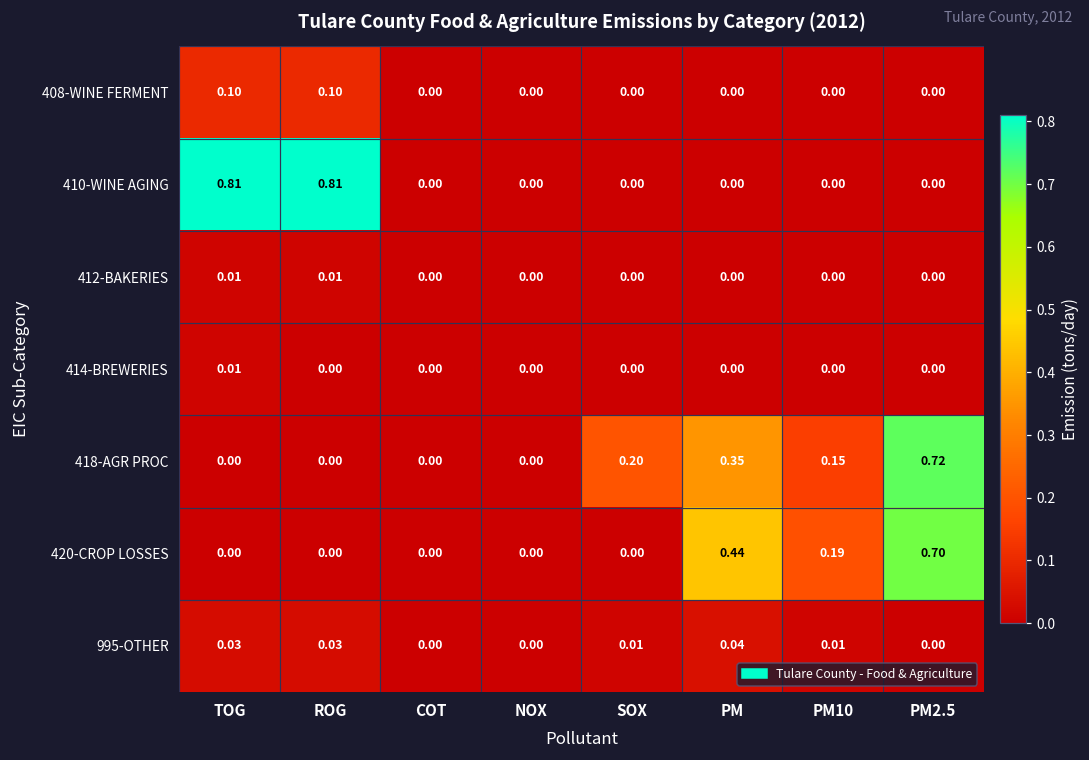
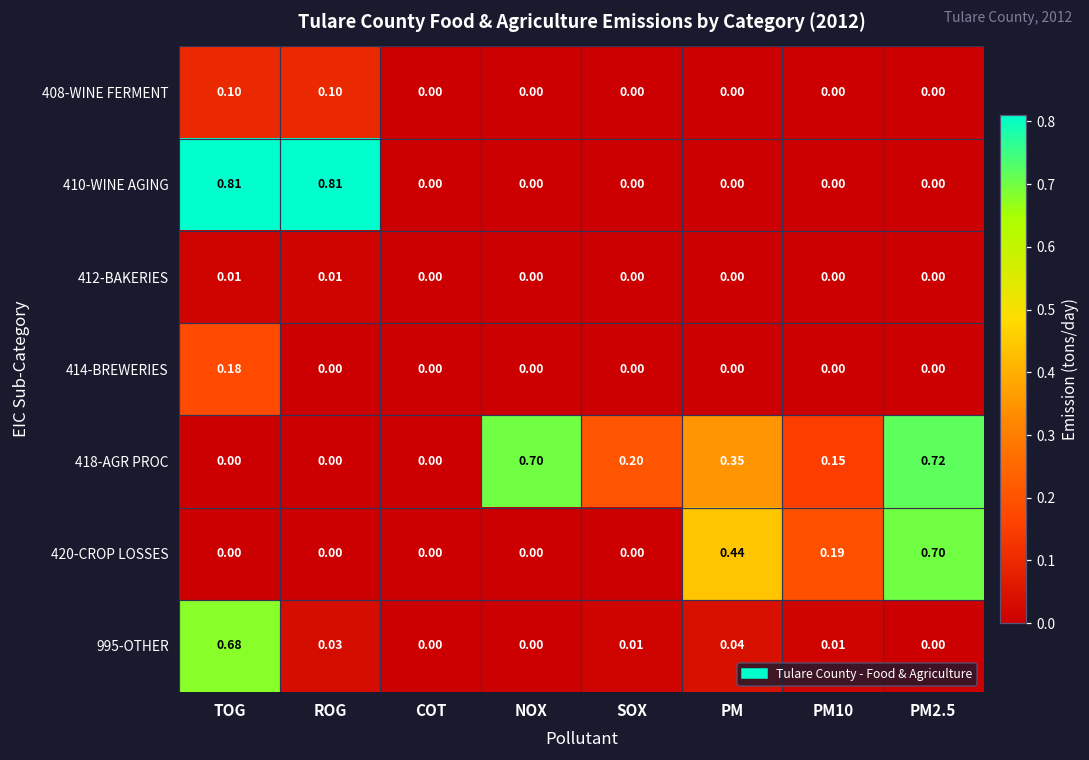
414-BREWERIES, TOG: 0.01 -> 0.18
418-AGR PROC, NOX: 0.00 -> 0.70
995-OTHER, TOG: 0.03 -> 0.68
